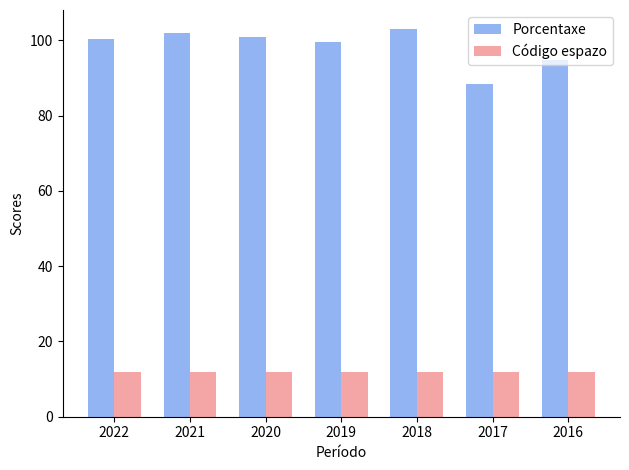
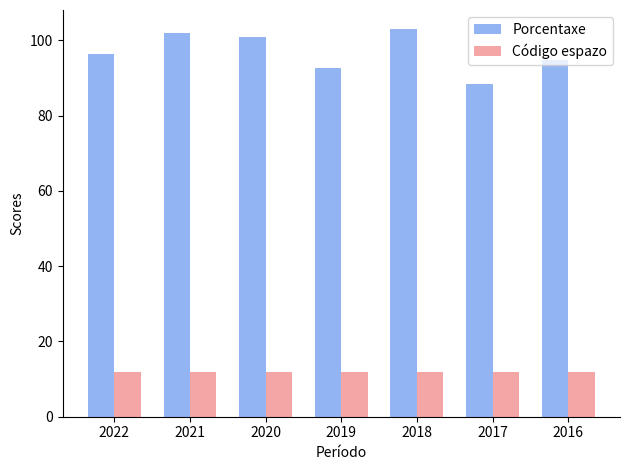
Porcentaxe, 2022: 100 -> 96
Porcentaxe, 2019: 99 -> 93
